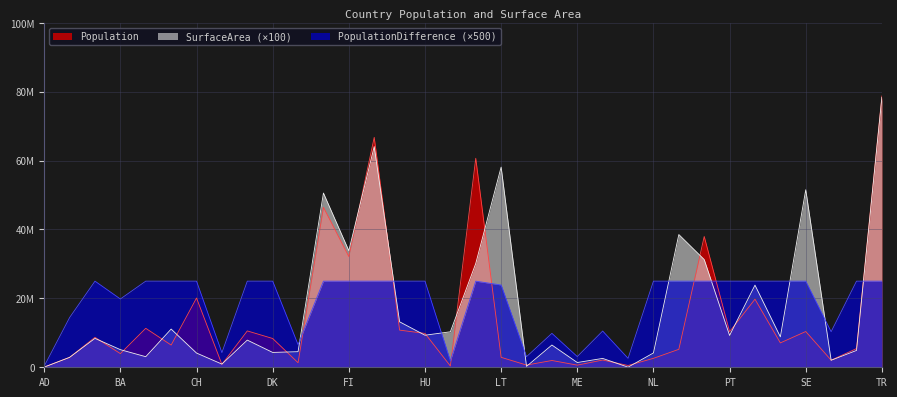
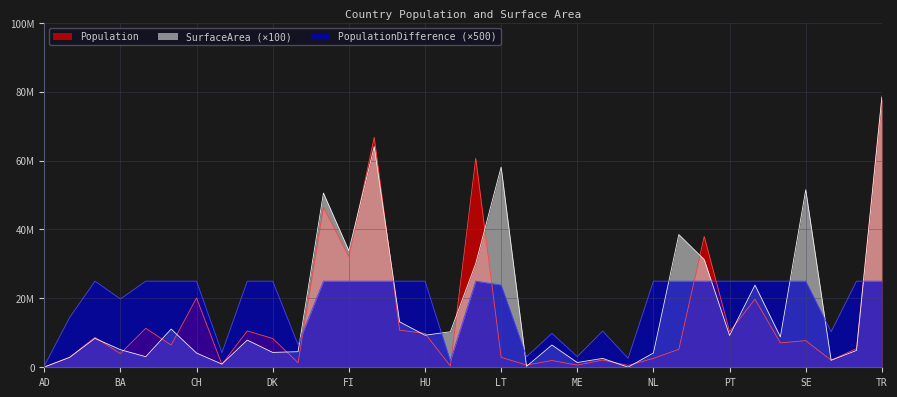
Population, SE: 10000000 -> 8000000
